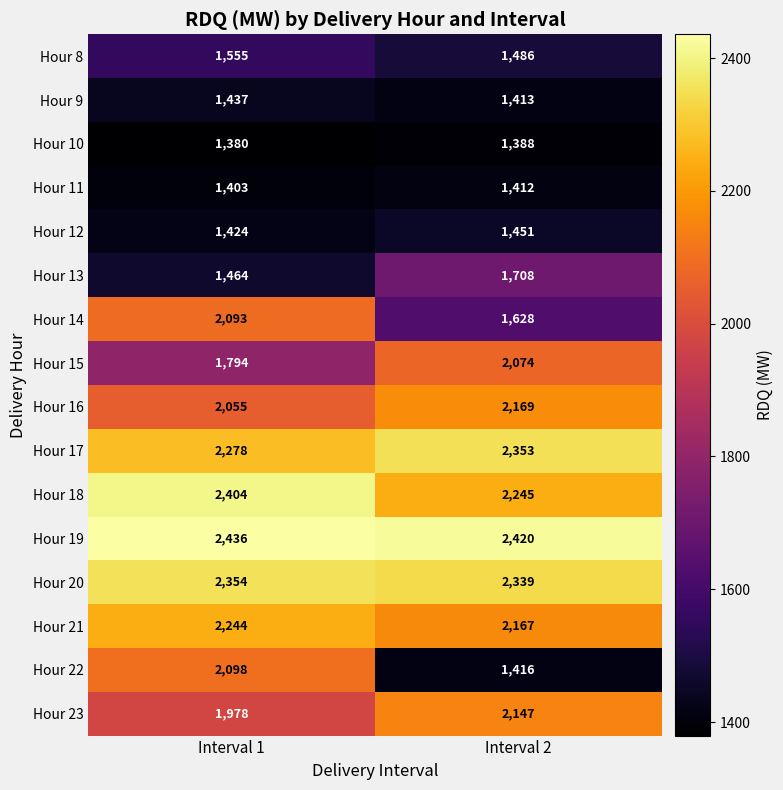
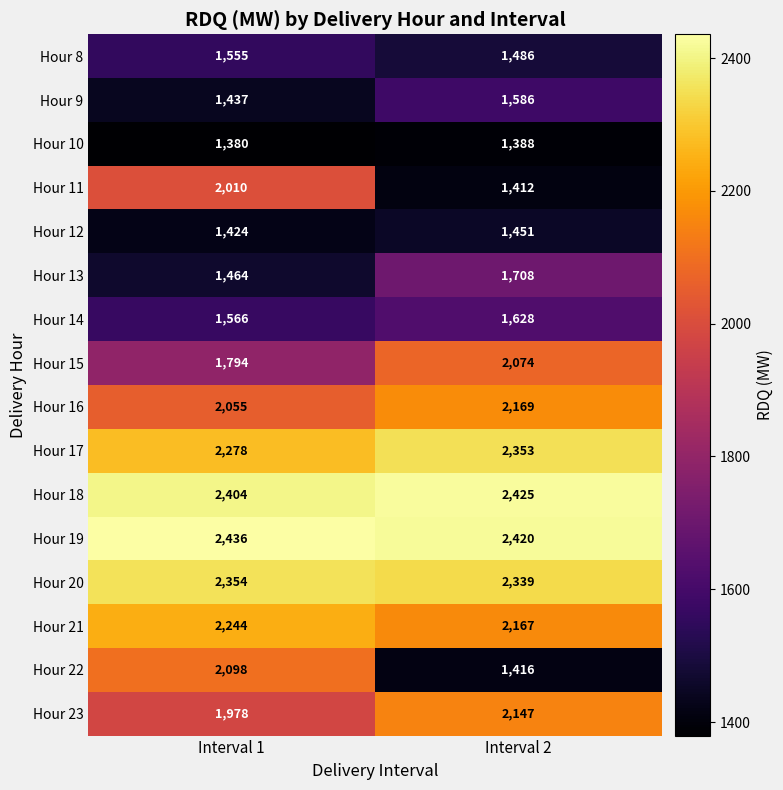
Hour 9, Interval 2: 1,413 -> 1,586
Hour 11, Interval 1: 1,403 -> 2,010
Hour 14, Interval 1: 2,093 -> 1,566
Hour 18, Interval 2: 2,245 -> 2,425
